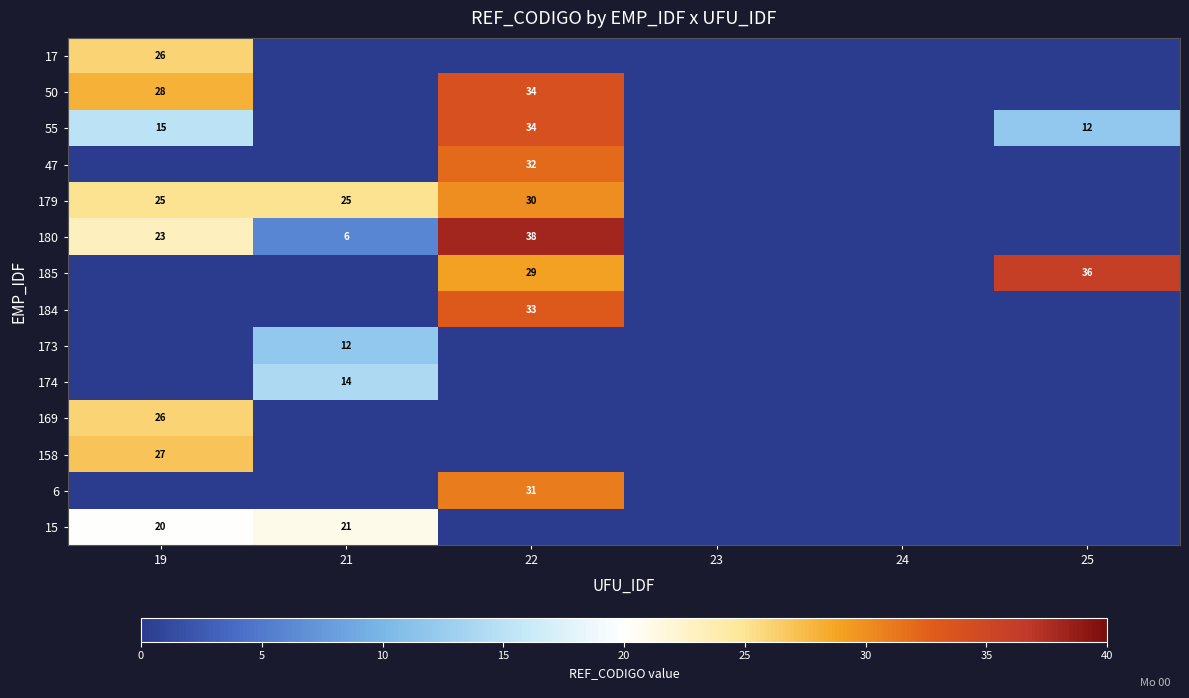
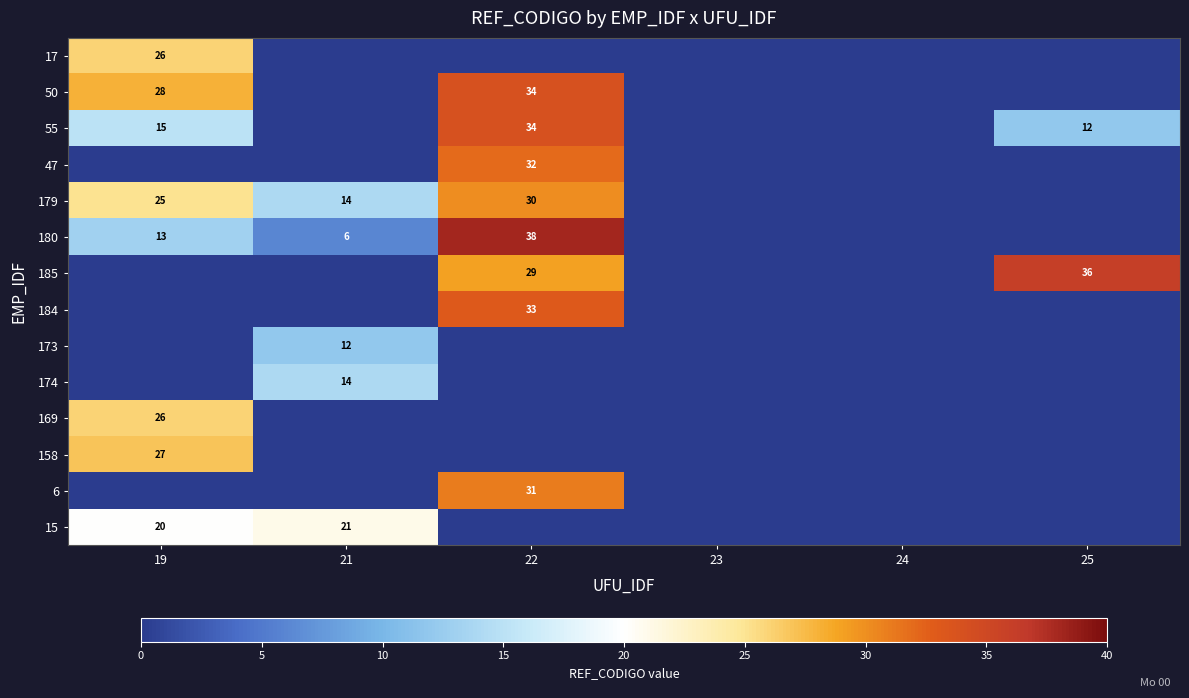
179, 21: 25 -> 14
180, 19: 23 -> 13
